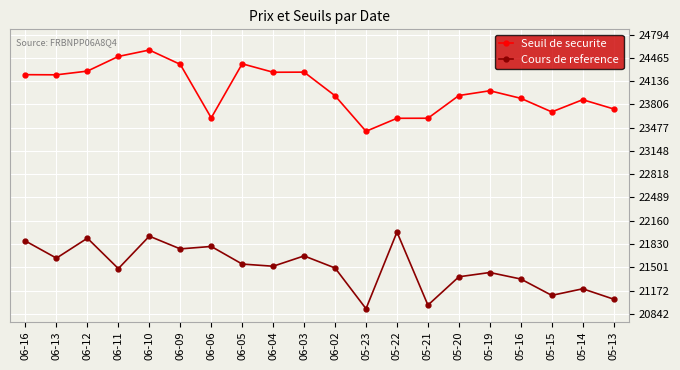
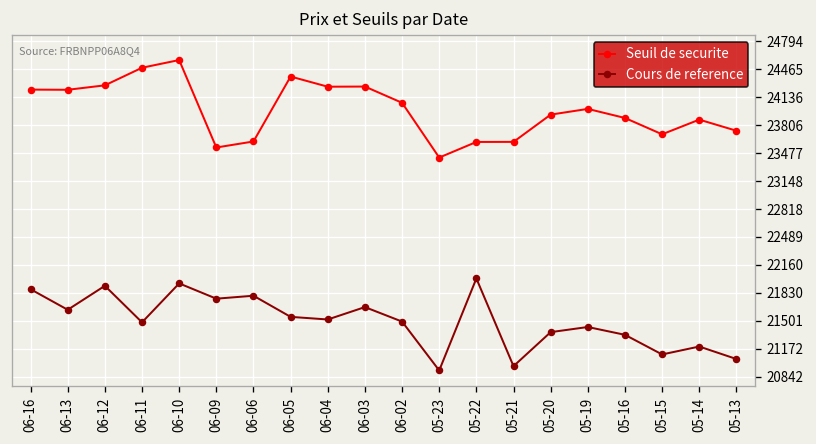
Seuil de securite, 06-09: 24400 -> 23500
Seuil de securite, 06-02: 23900 -> 24100
